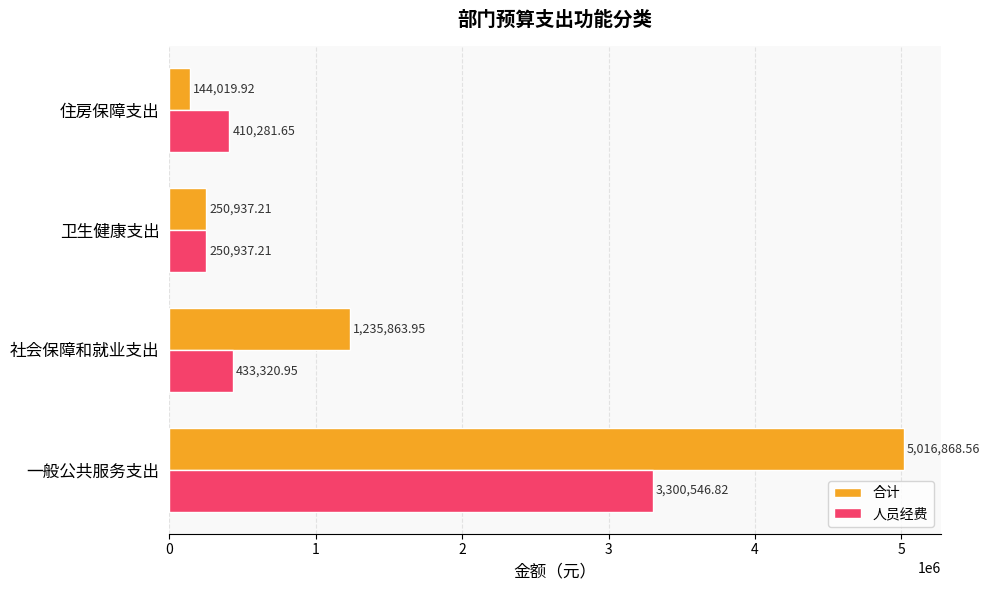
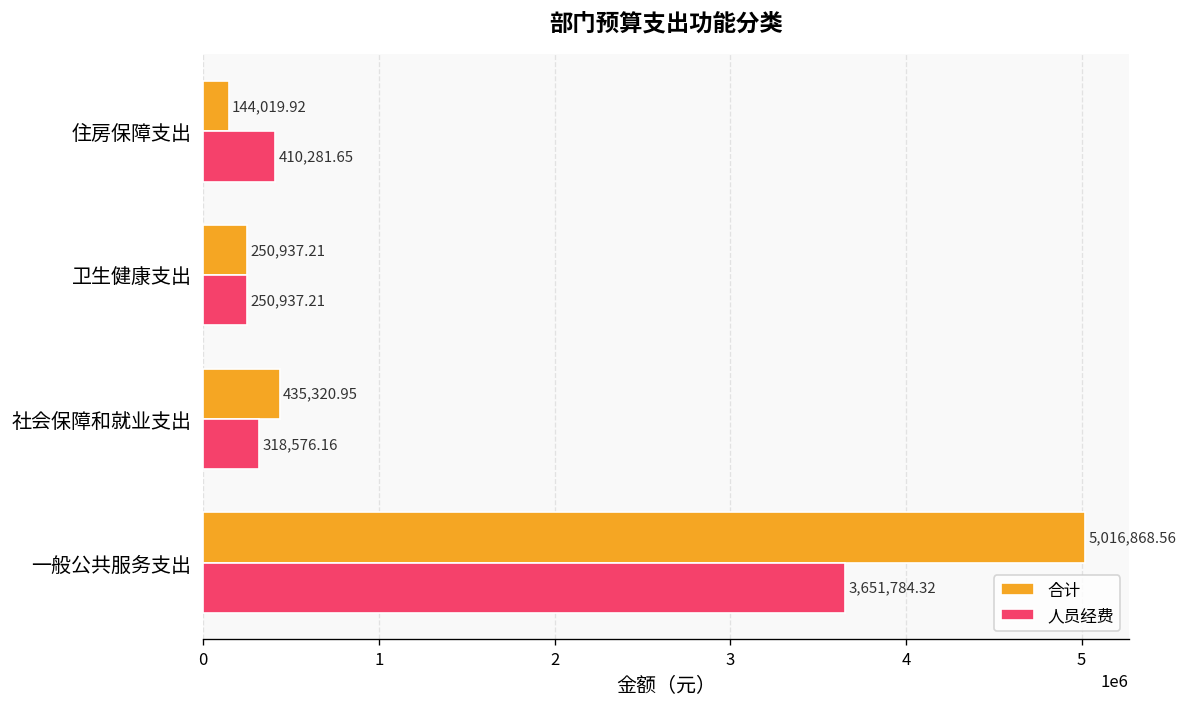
合计, 社会保障和就业支出: 1,235,863.95 -> 435,320.95
人员经费, 社会保障和就业支出: 433,320.95 -> 318,576.16
人员经费, 一般公共服务支出: 3,300,546.82 -> 3,651,784.32
